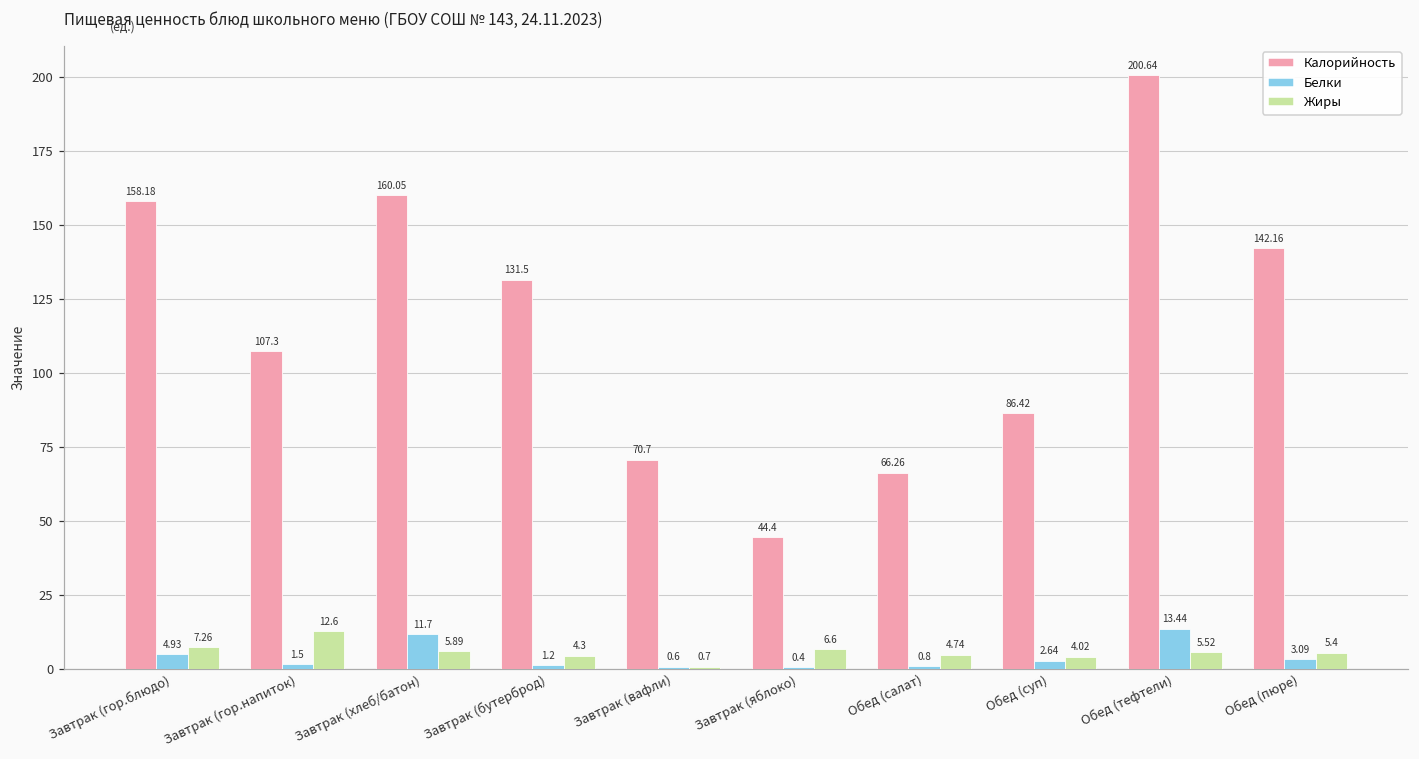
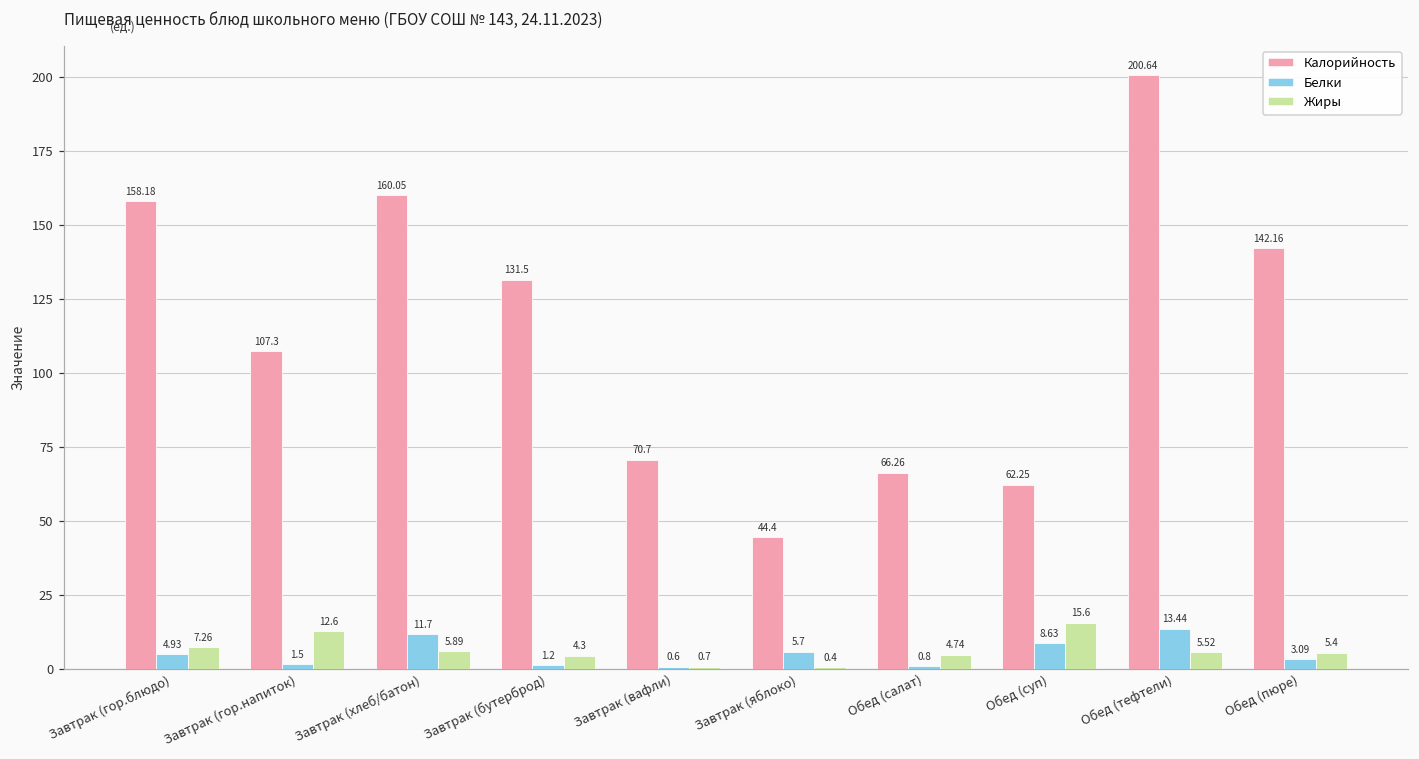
Белки, Завтрак (яблоко): 0.4 -> 5.7
Жиры, Завтрак (яблоко): 6.6 -> 0.4
Калорийность, Обед (суп): 86.42 -> 62.25
Белки, Обед (суп): 2.64 -> 8.63
Жиры, Обед (суп): 4.02 -> 15.6
